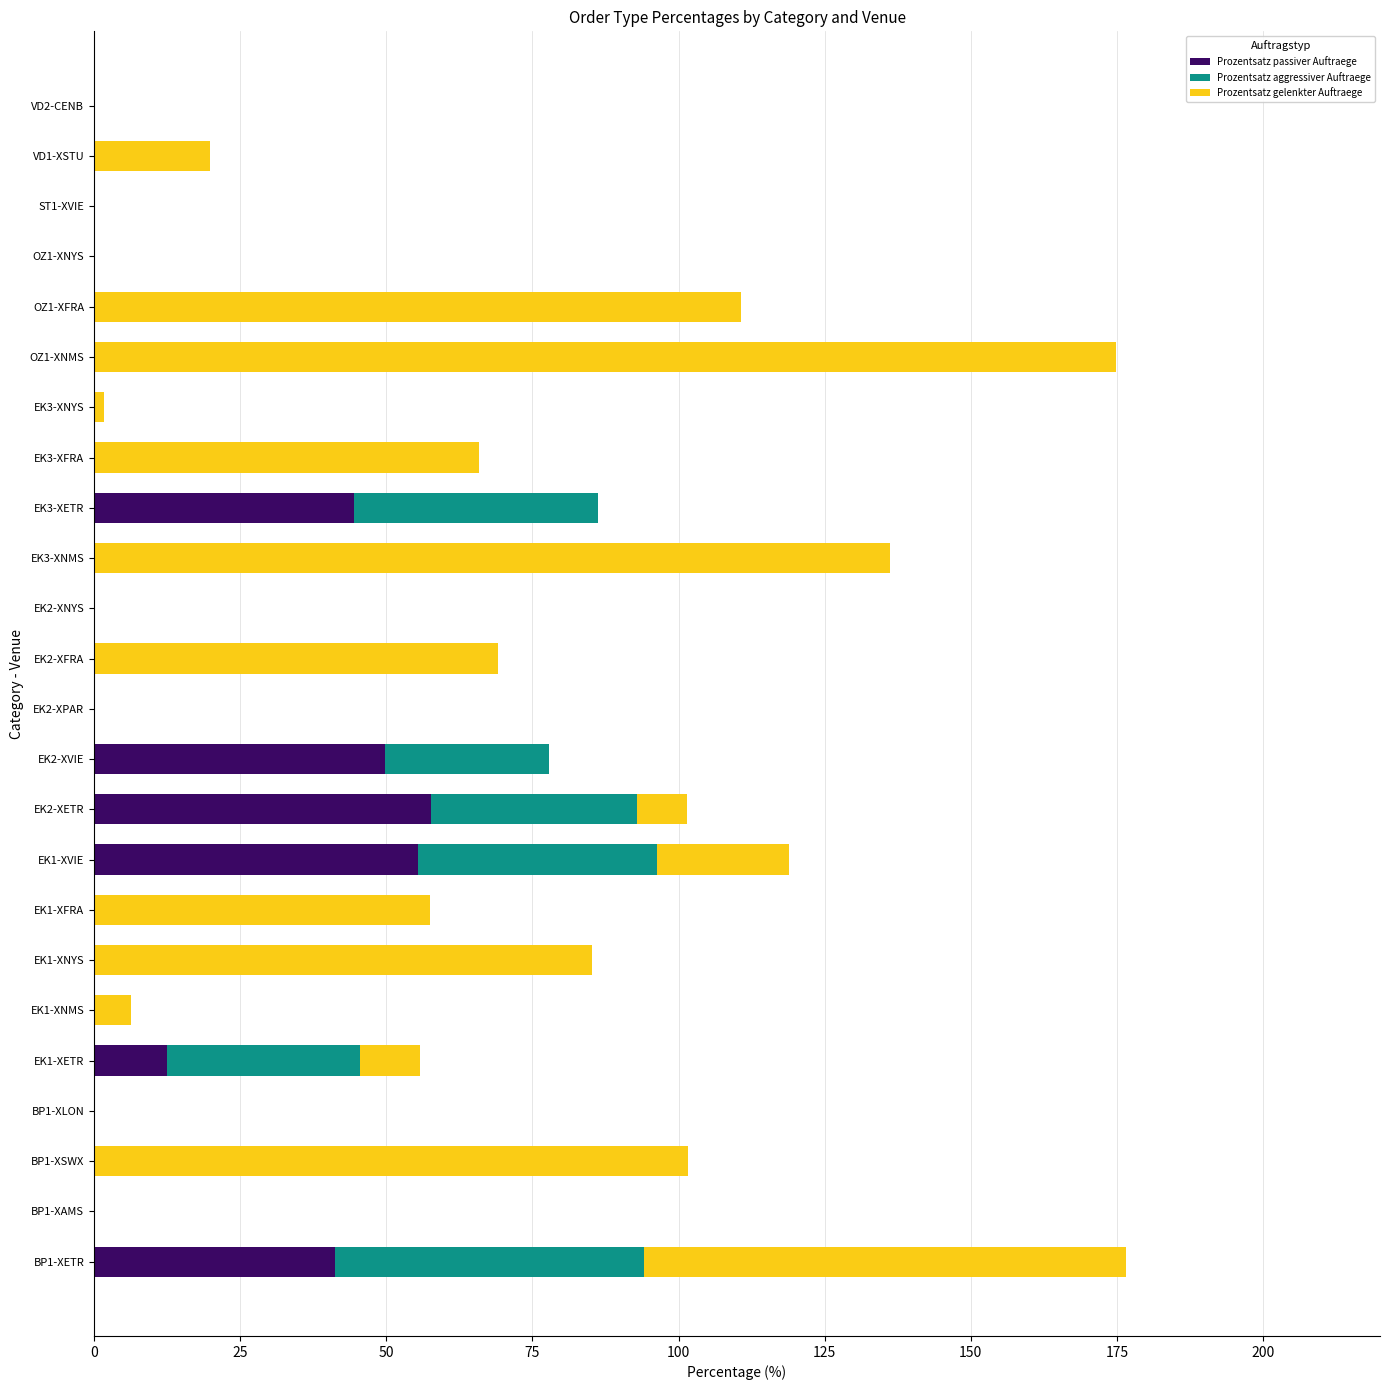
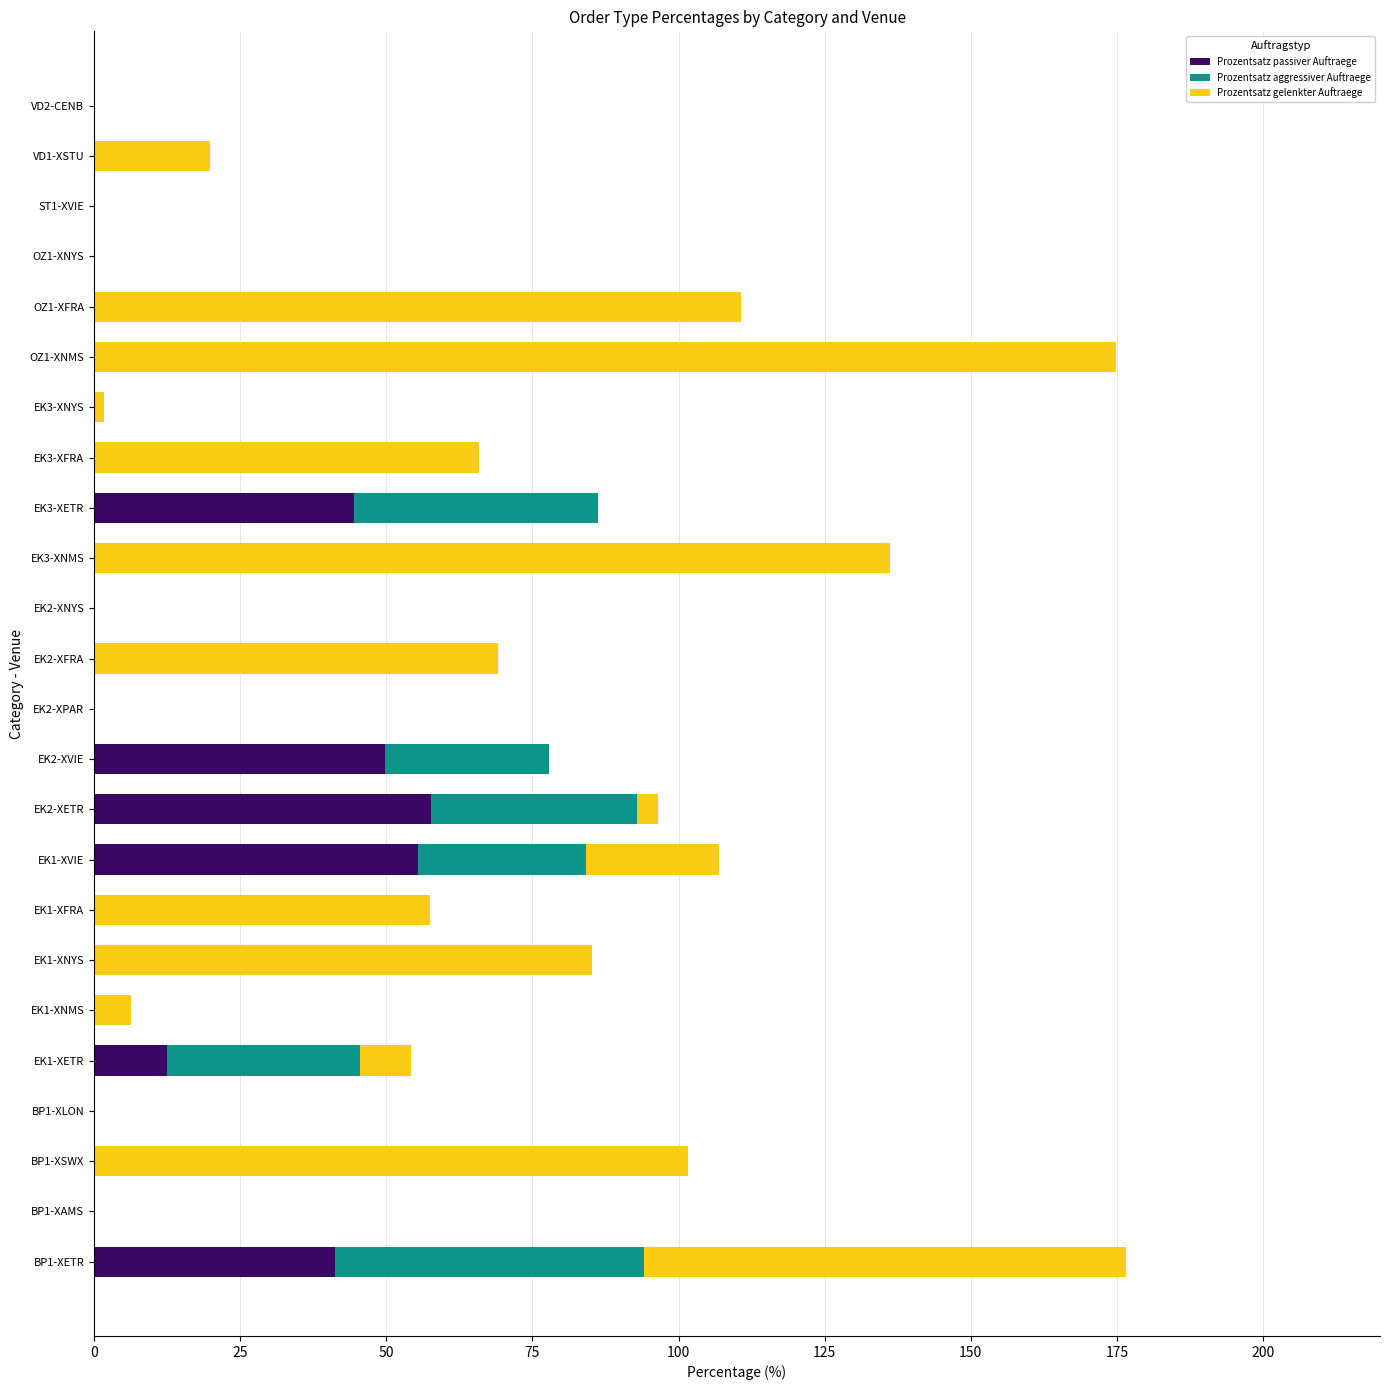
Prozentsatz gelenkter Auftraege, EK2-XETR: 9 -> 4
Prozentsatz aggressiver Auftraege, EK1-XVIE: 41 -> 29
Prozentsatz gelenkter Auftraege, EK1-XETR: 10 -> 9
